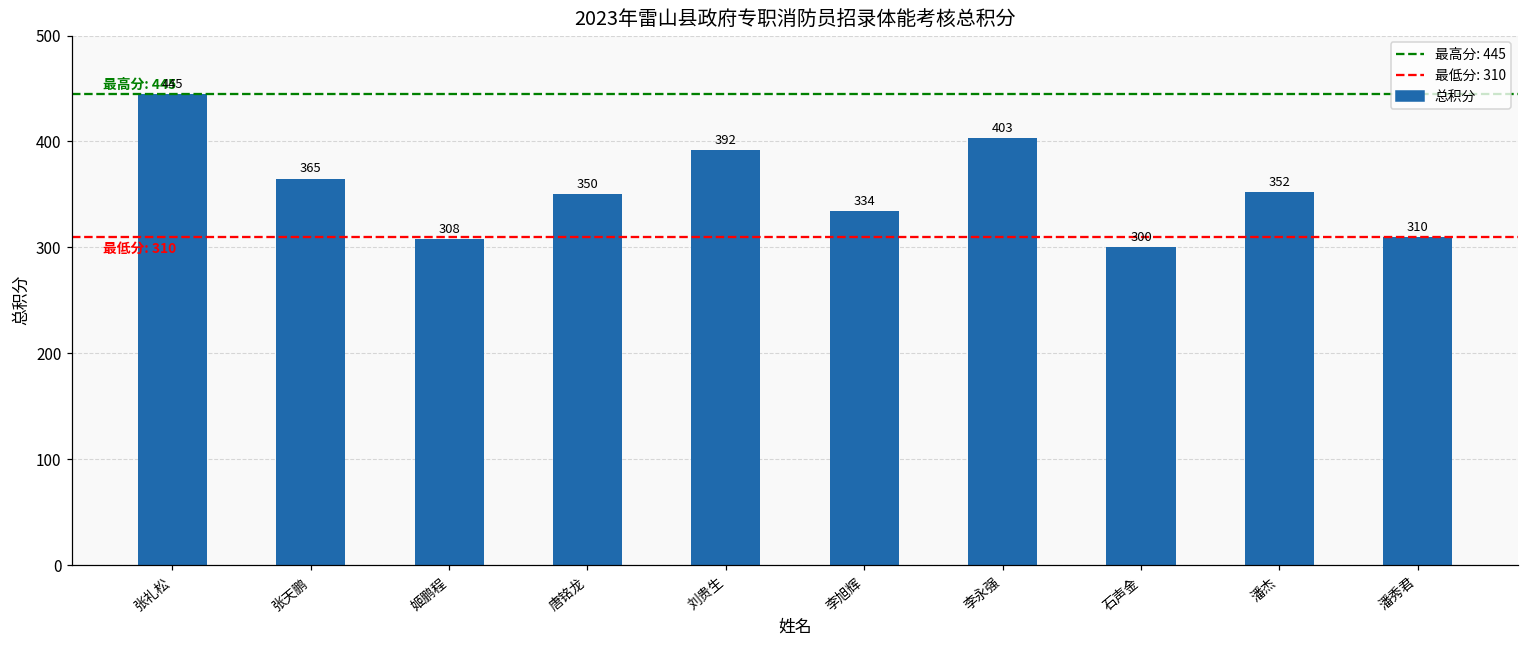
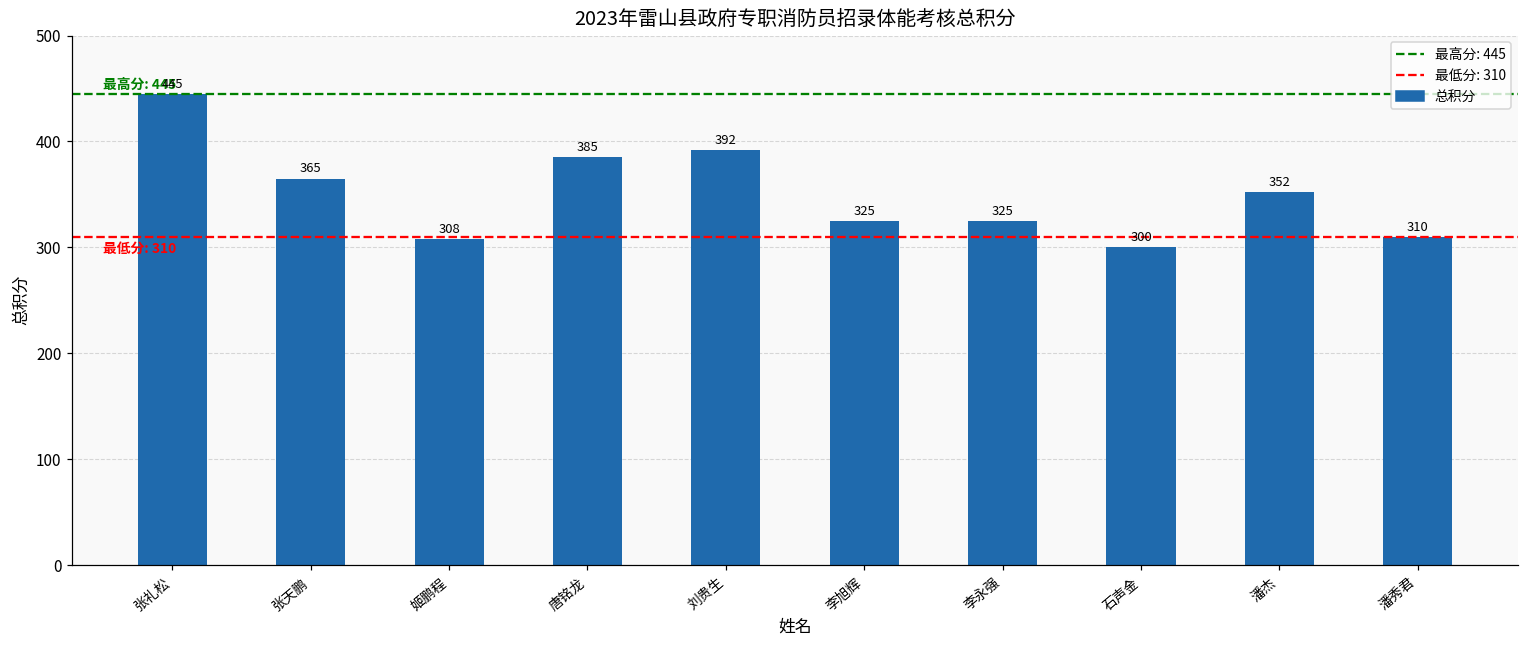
唐铭龙: 350 -> 385
李旭辉: 334 -> 325
李永强: 403 -> 325
